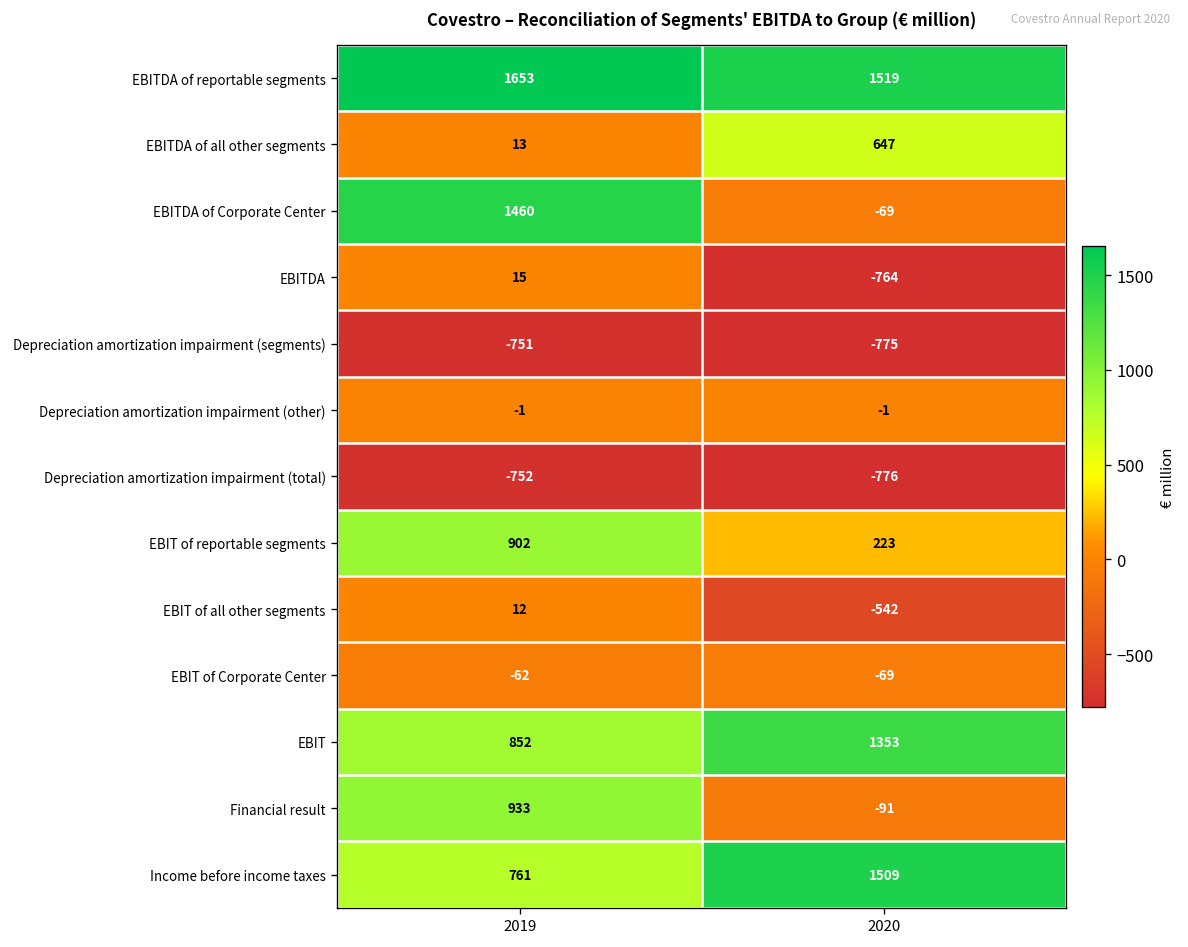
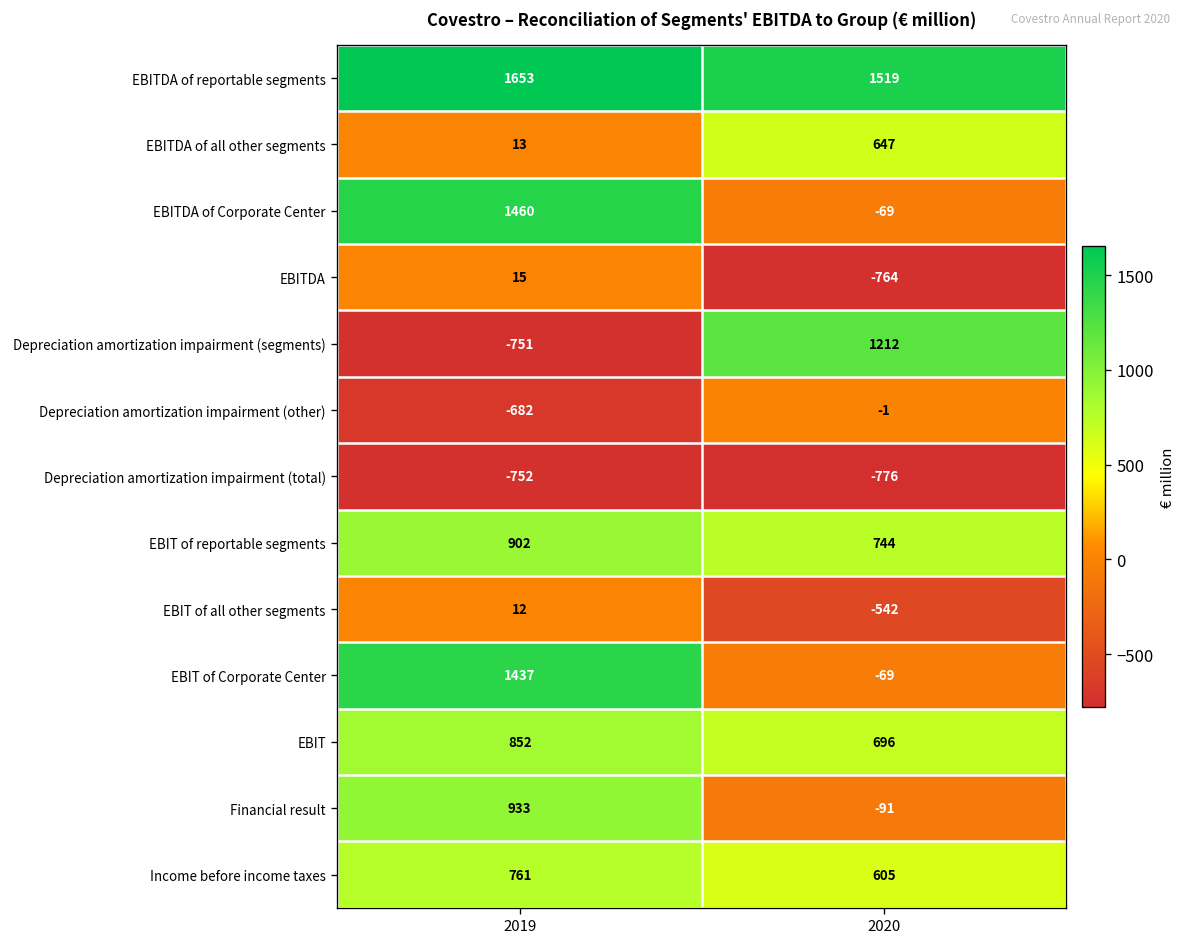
Depreciation amortization impairment (segments), 2020: -775 -> 1212
Depreciation amortization impairment (other), 2019: -1 -> -682
EBIT of reportable segments, 2020: 223 -> 744
EBIT of Corporate Center, 2019: -62 -> 1437
EBIT, 2020: 1353 -> 696
Income before income taxes, 2020: 1509 -> 605
